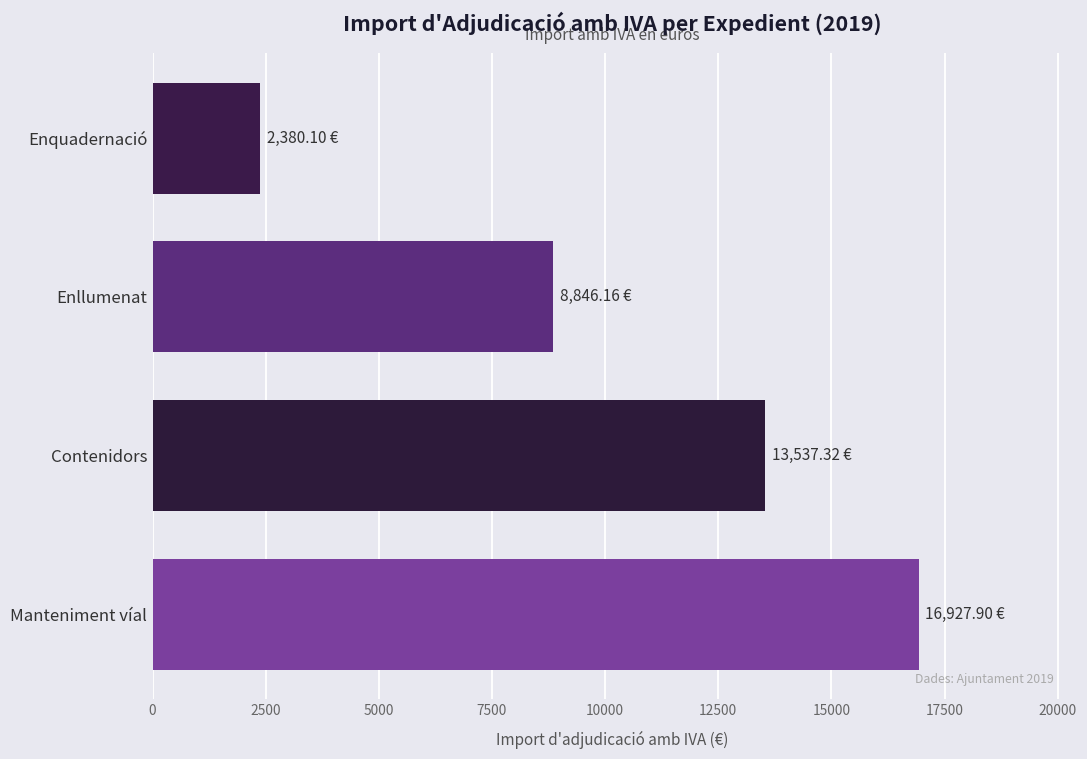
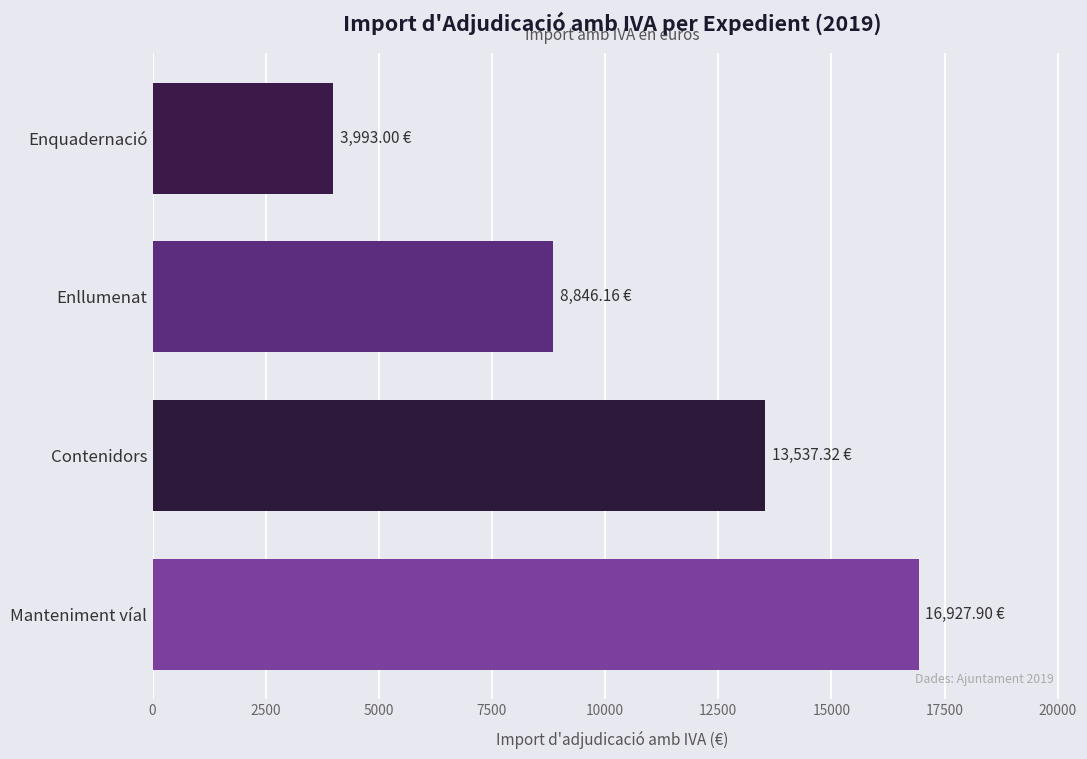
Enquadernació: 2,380.10 -> 3,993.00
